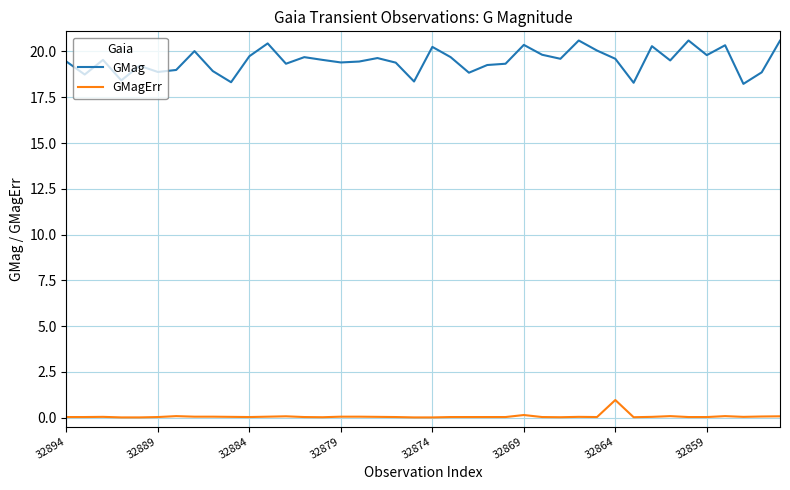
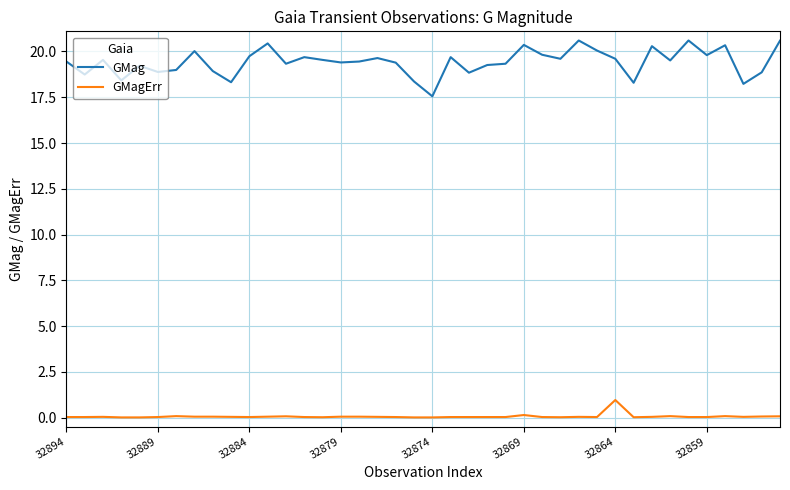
GMag, 32874: 20.3 -> 17.6
